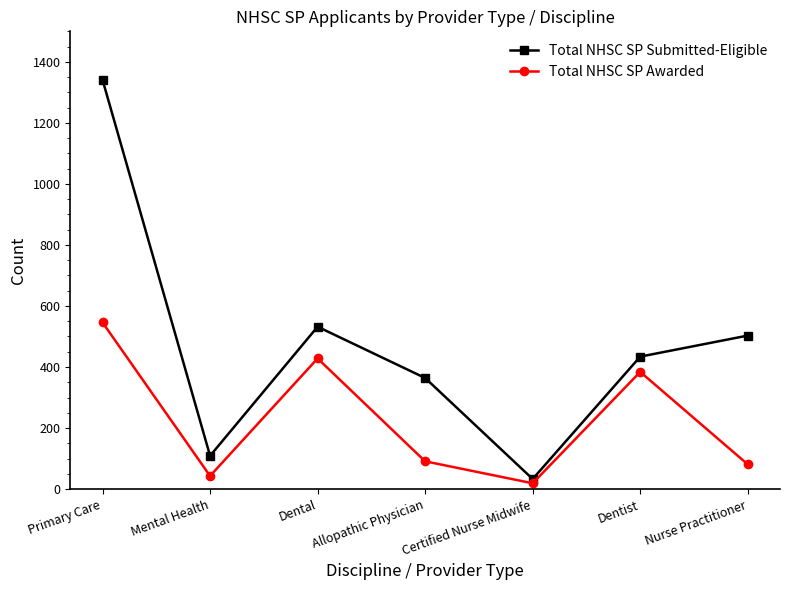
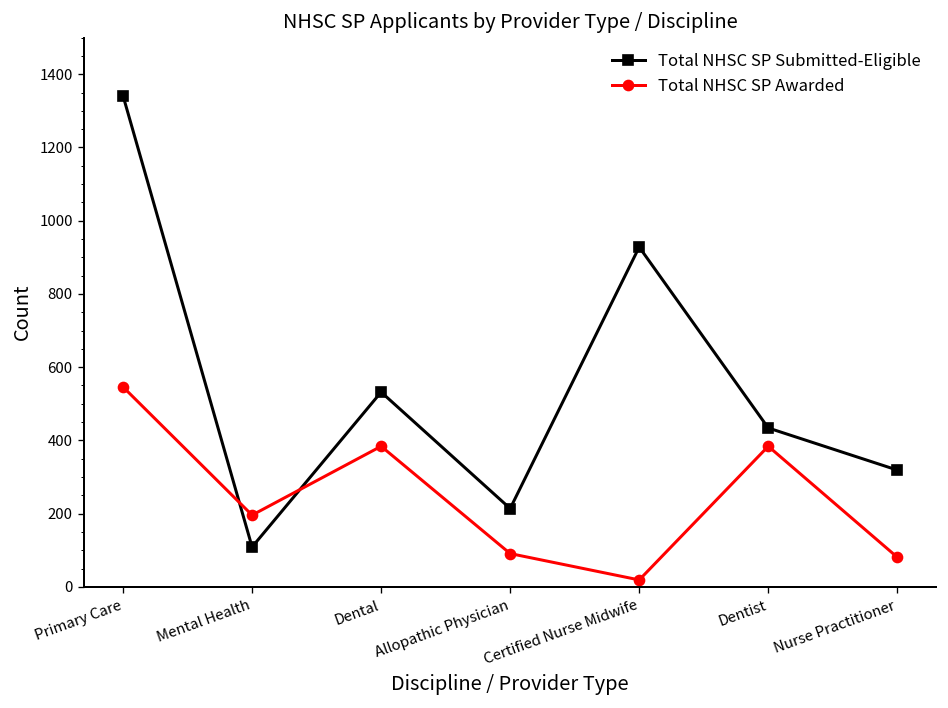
Total NHSC SP Awarded, Mental Health: 40 -> 200
Total NHSC SP Awarded, Dental: 430 -> 380
Total NHSC SP Submitted-Eligible, Allopathic Physician: 360 -> 210
Total NHSC SP Submitted-Eligible, Certified Nurse Midwife: 30 -> 930
Total NHSC SP Submitted-Eligible, Nurse Practitioner: 500 -> 320
